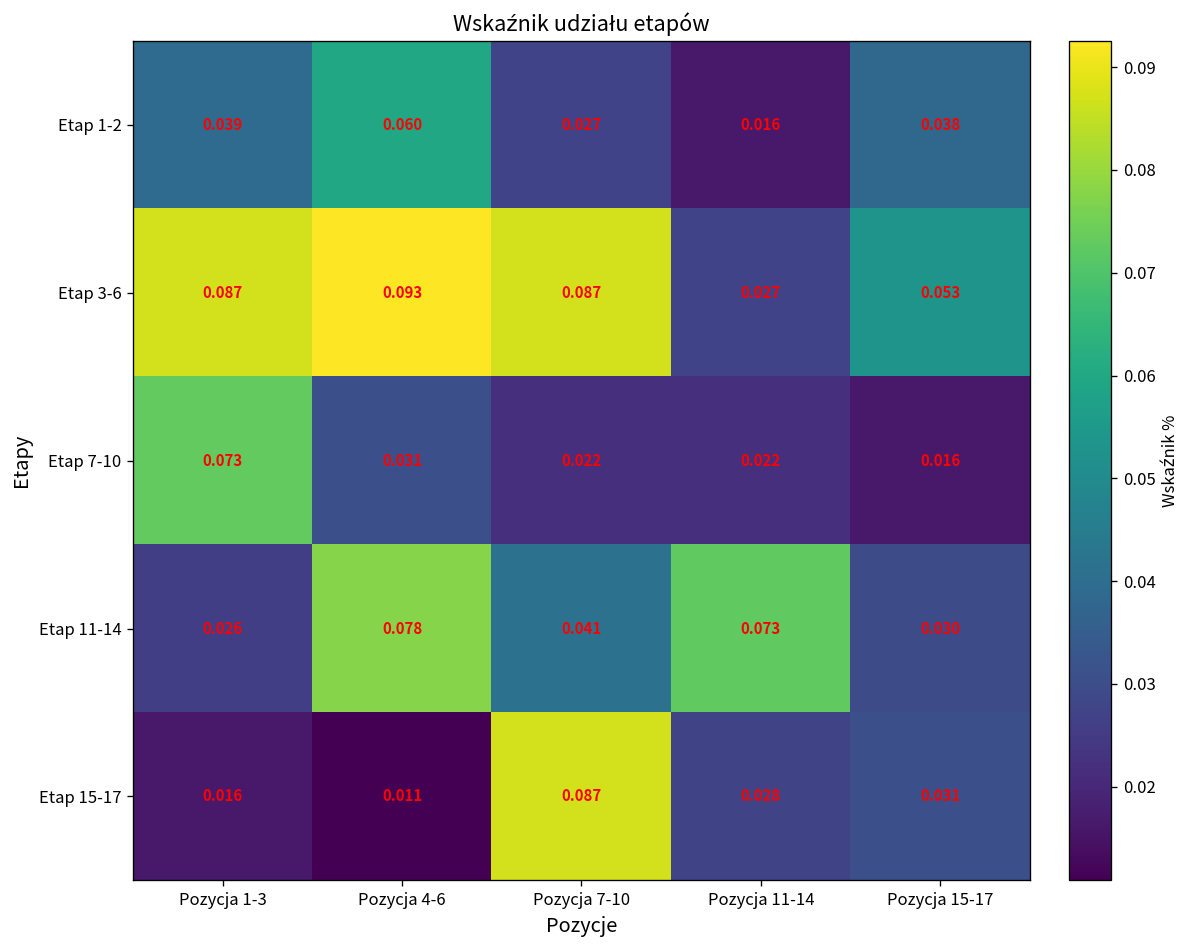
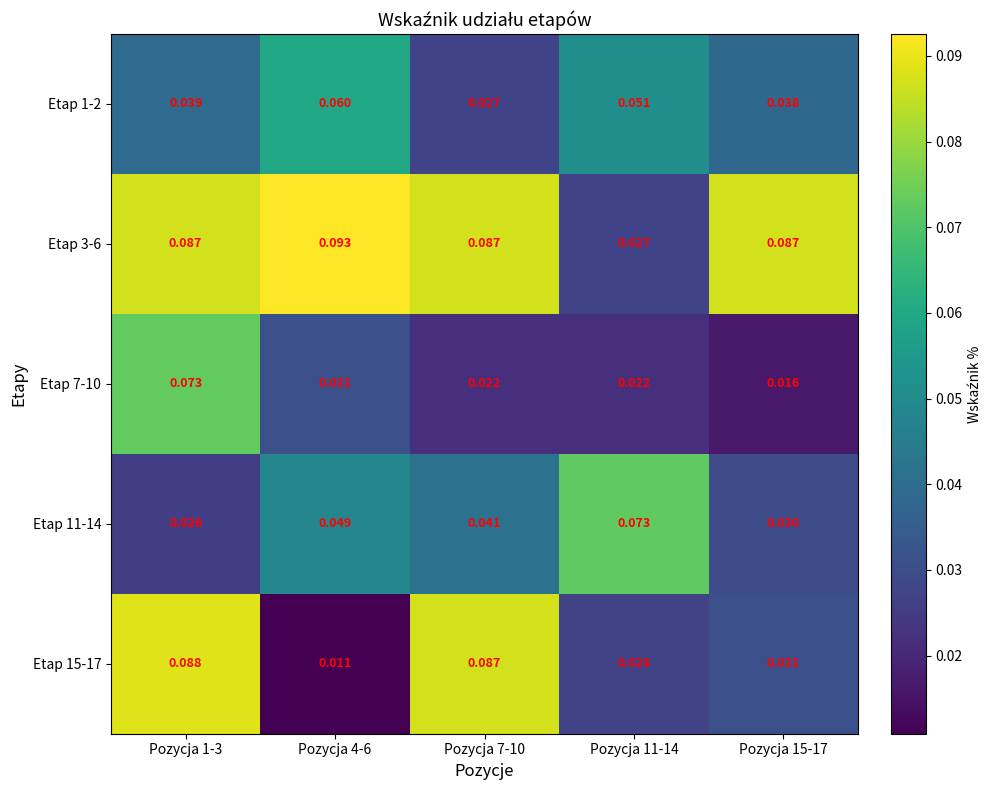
Etap 1-2, Pozycja 11-14: 0.016 -> 0.051
Etap 3-6, Pozycja 15-17: 0.053 -> 0.087
Etap 11-14, Pozycja 4-6: 0.078 -> 0.049
Etap 15-17, Pozycja 1-3: 0.016 -> 0.088
